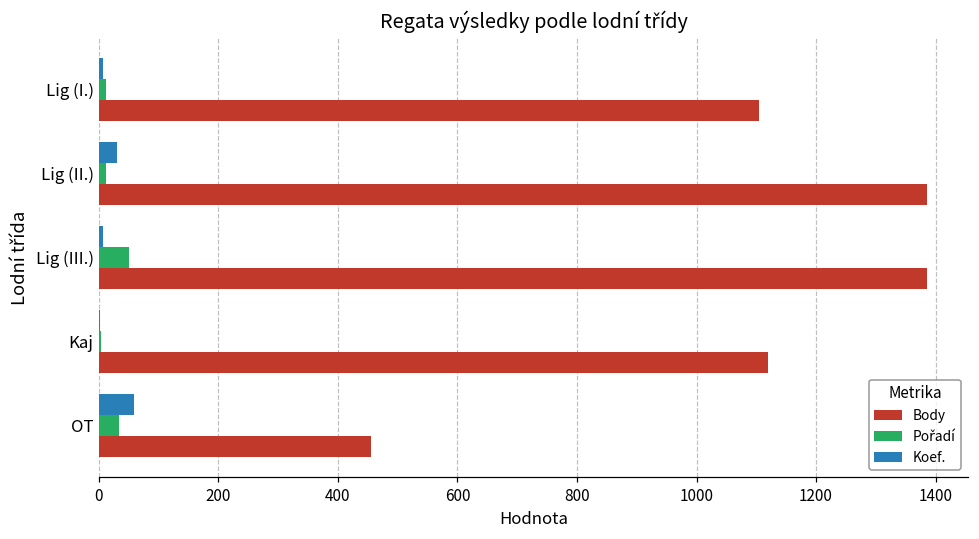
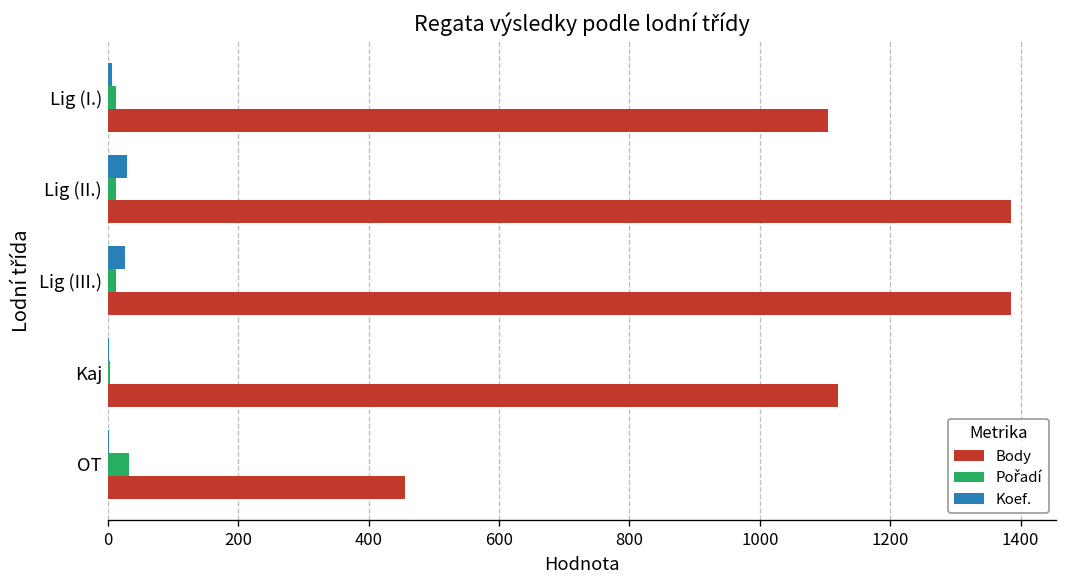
Koef., Lig (III.): 10 -> 30
Pořadí, Lig (III.): 50 -> 10
Koef., OT: 60 -> 0
